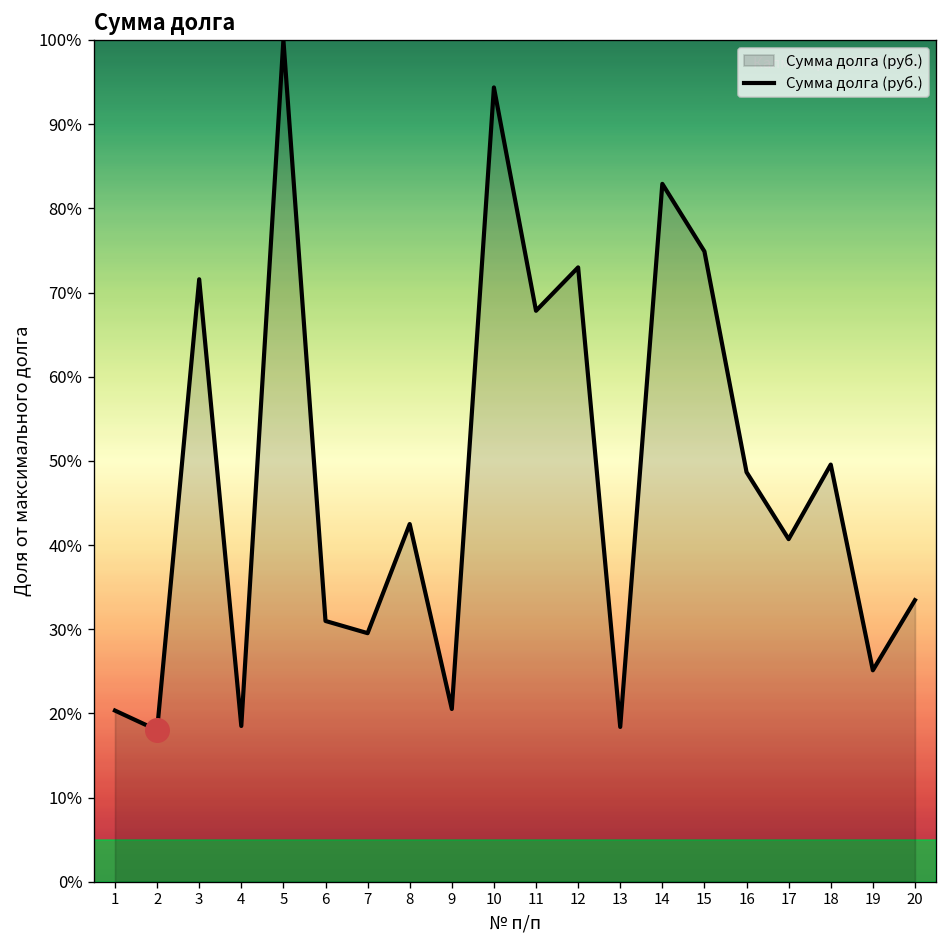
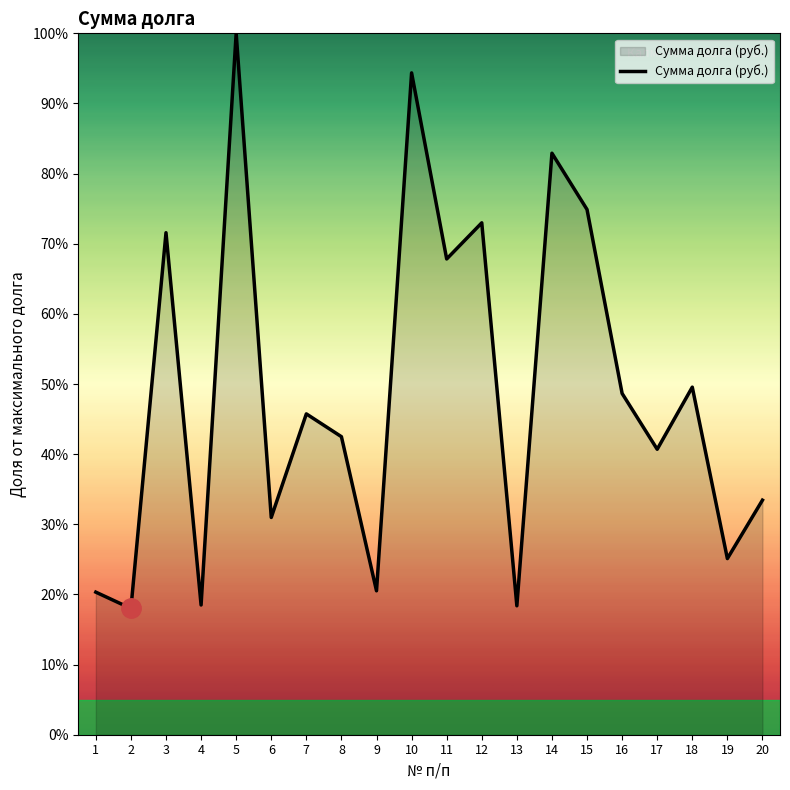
Сумма долга (руб.), 7: 30% -> 46%
